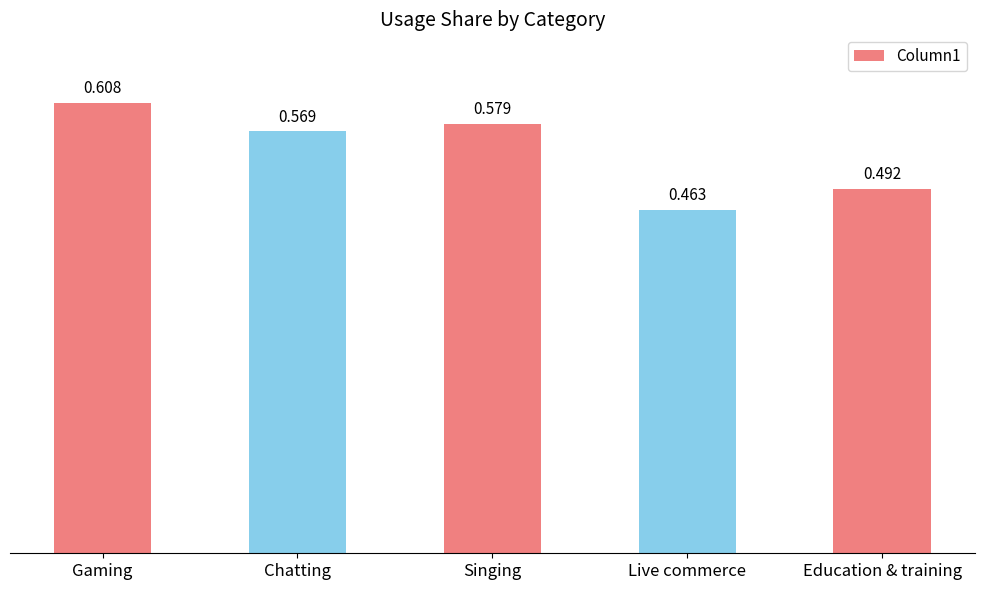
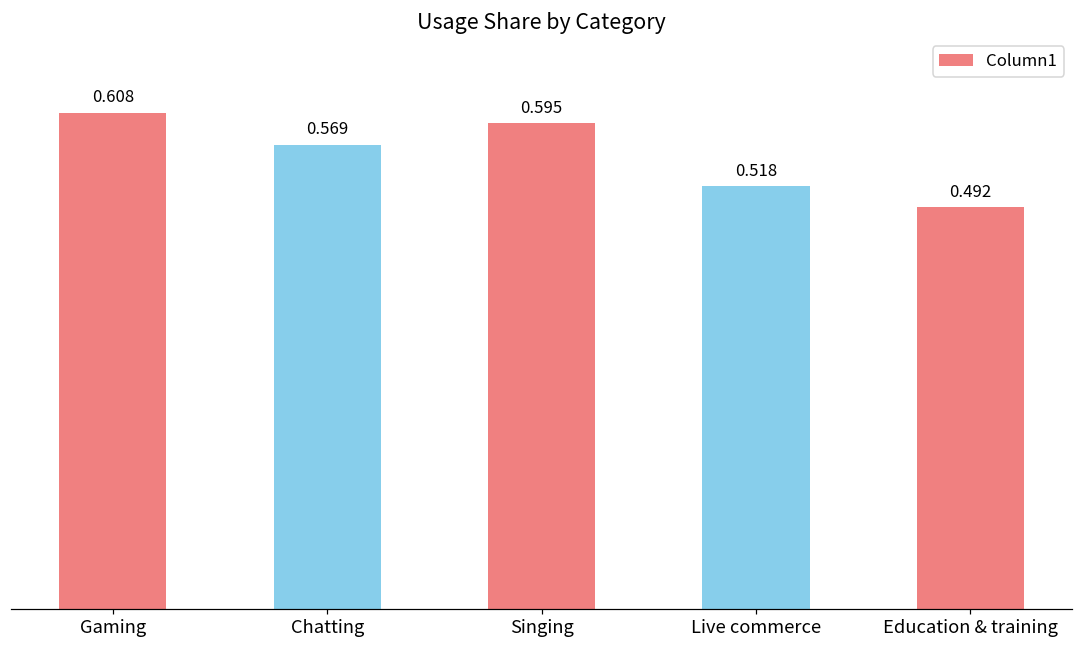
Singing: 0.579 -> 0.595
Live commerce: 0.463 -> 0.518
